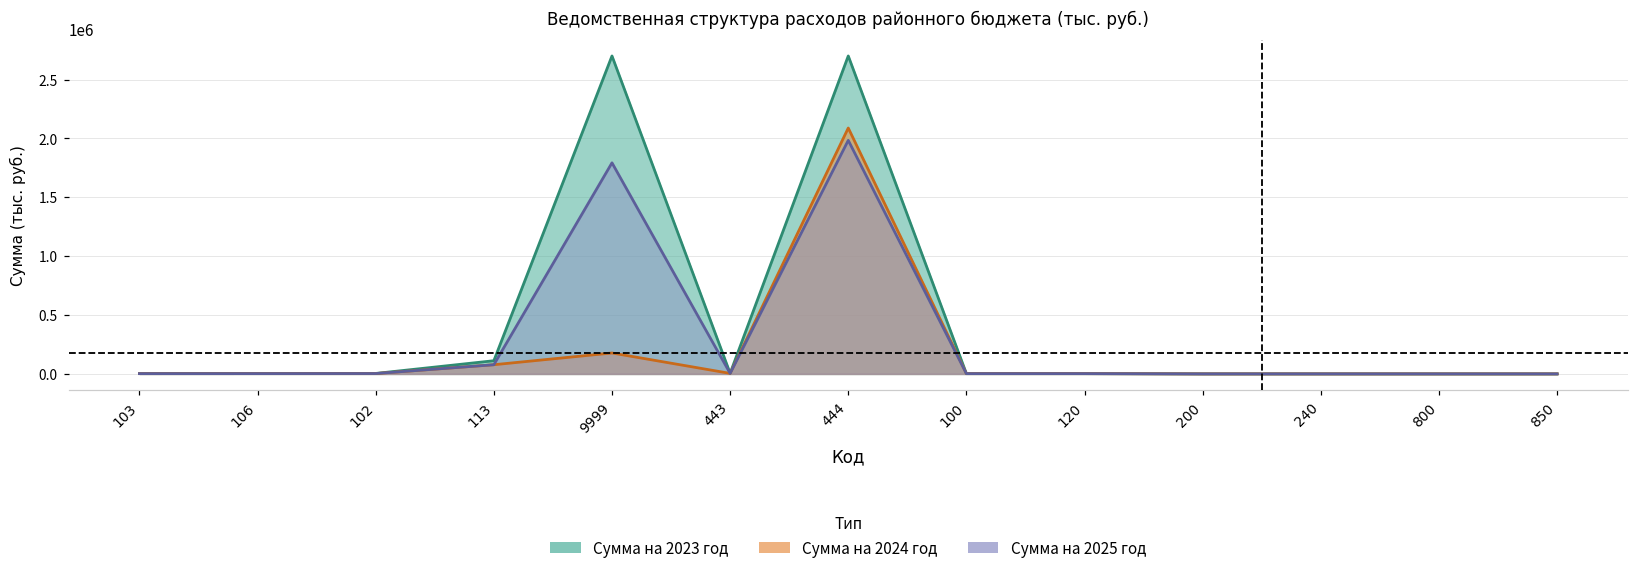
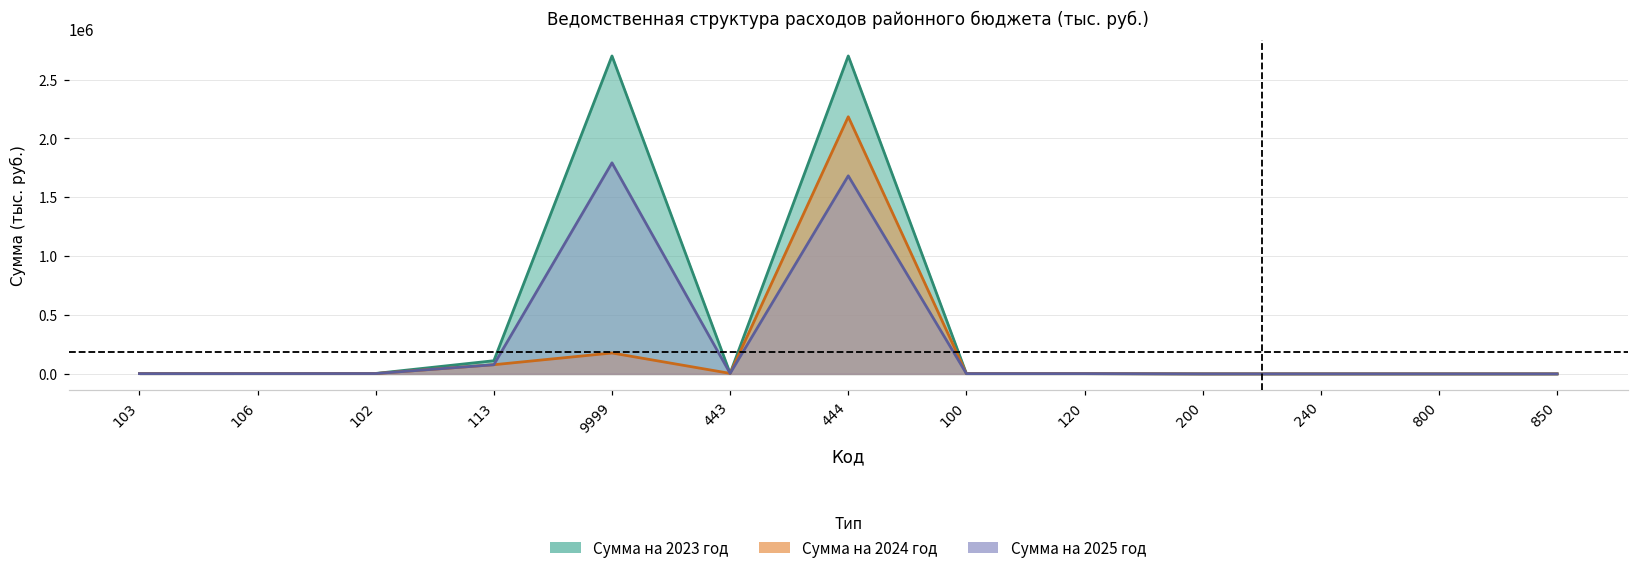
Сумма на 2024 год, 444: 2090000 -> 2180000
Сумма на 2025 год, 444: 1980000 -> 1680000
